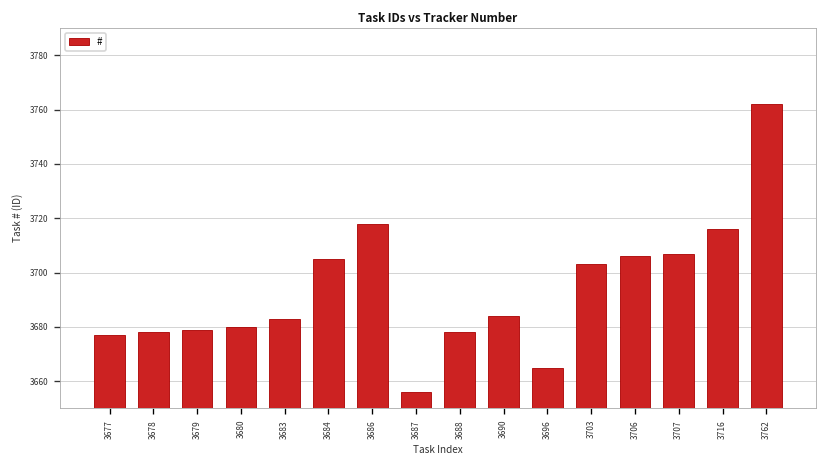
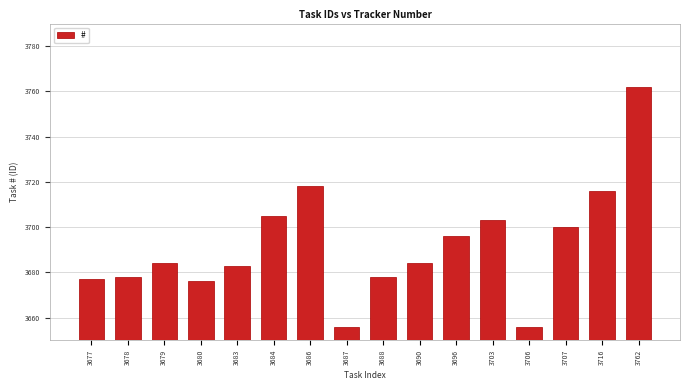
3679: 3679 -> 3684
3680: 3680 -> 3676
3696: 3665 -> 3696
3706: 3706 -> 3656
3707: 3707 -> 3700
